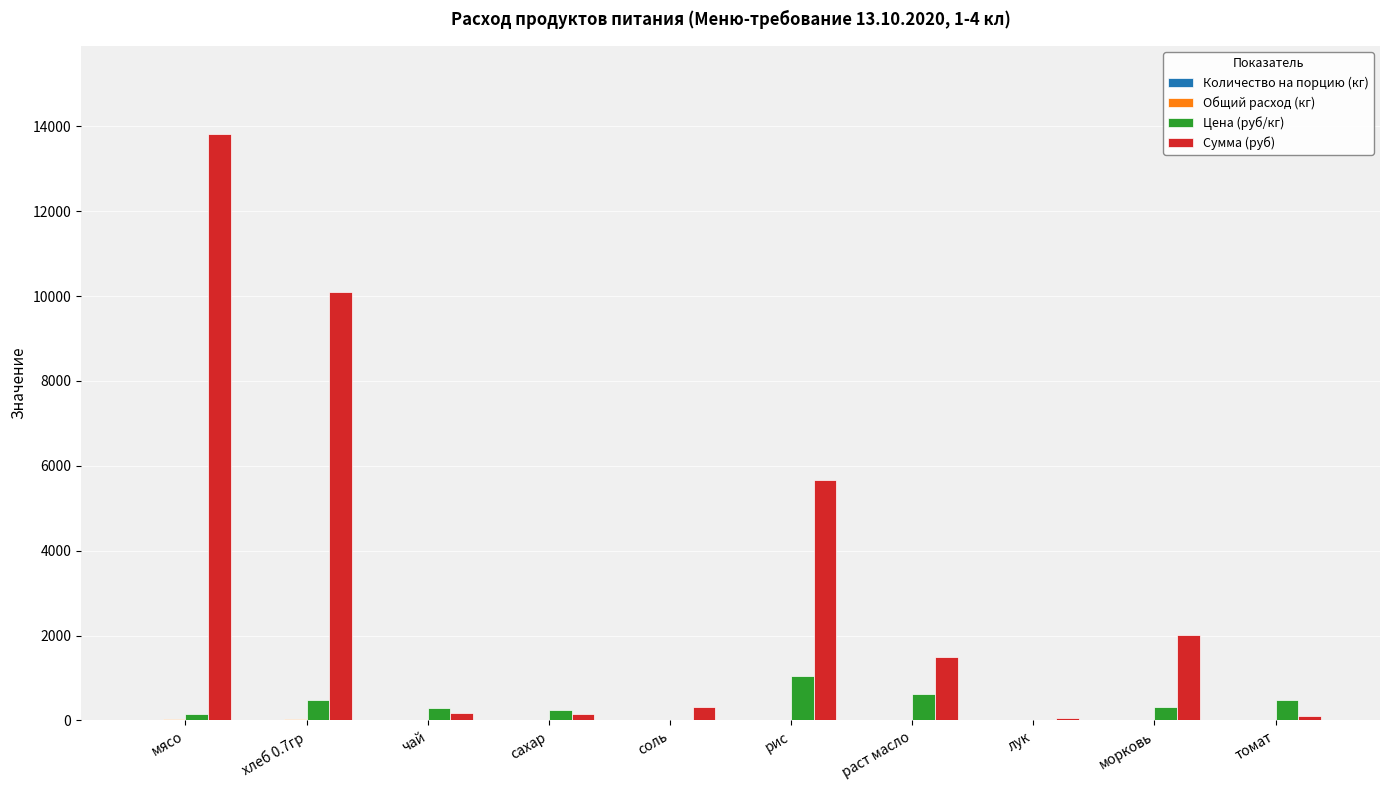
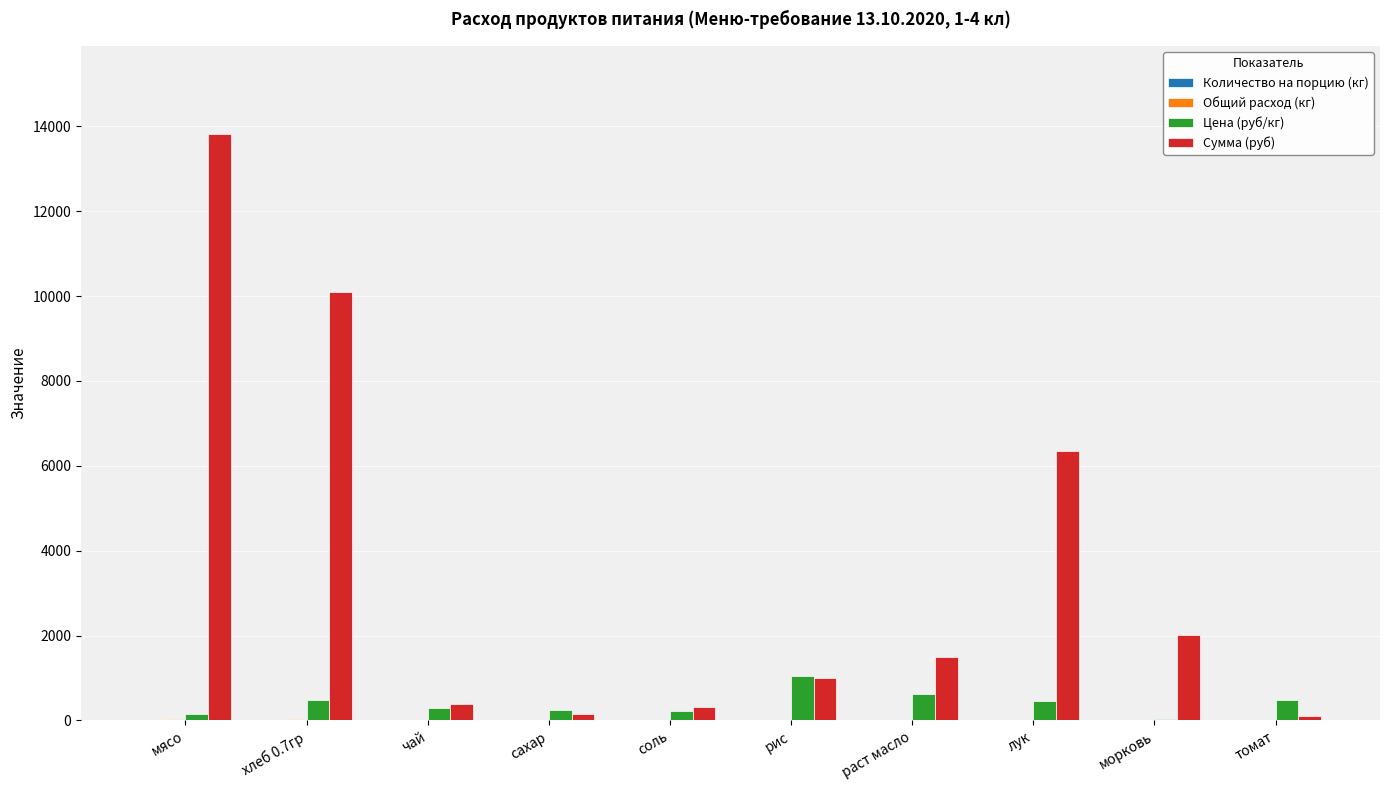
Сумма (руб), чай: 200 -> 400
Цена (руб/кг), соль: 0 -> 200
Сумма (руб), рис: 5700 -> 1000
Цена (руб/кг), лук: 0 -> 500
Сумма (руб), лук: 100 -> 6400
Цена (руб/кг), морковь: 300 -> 0
